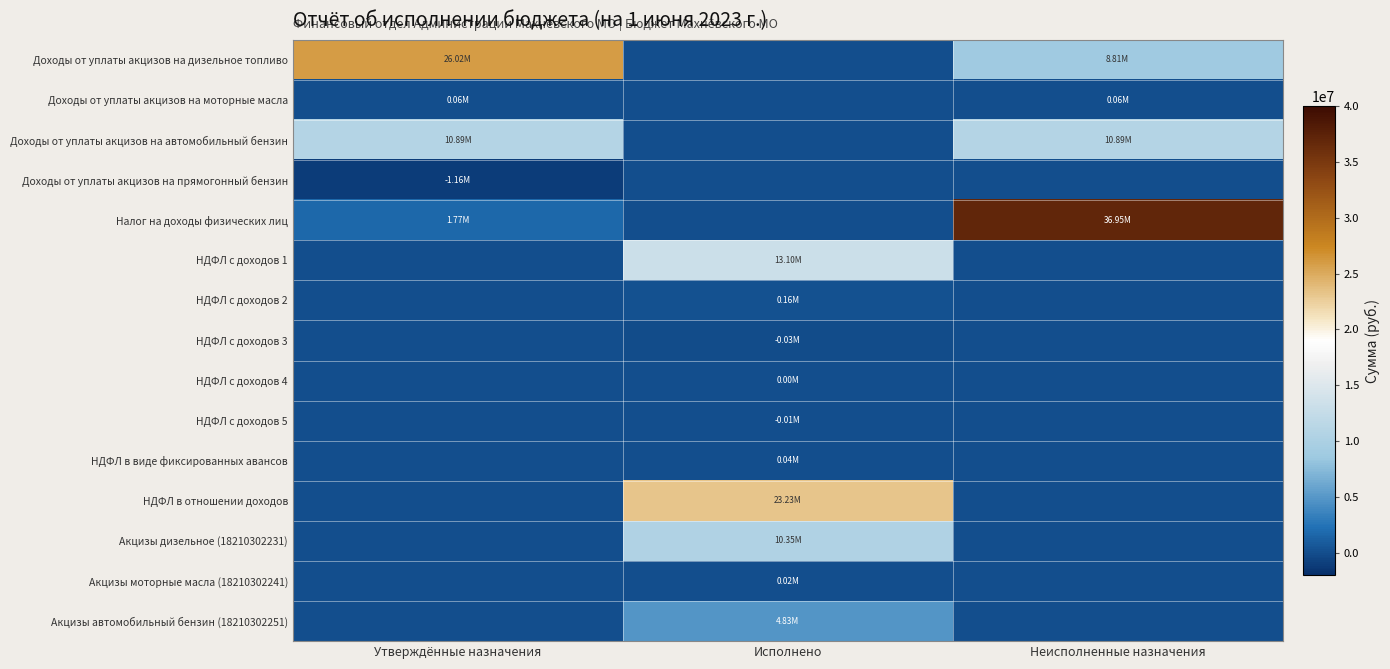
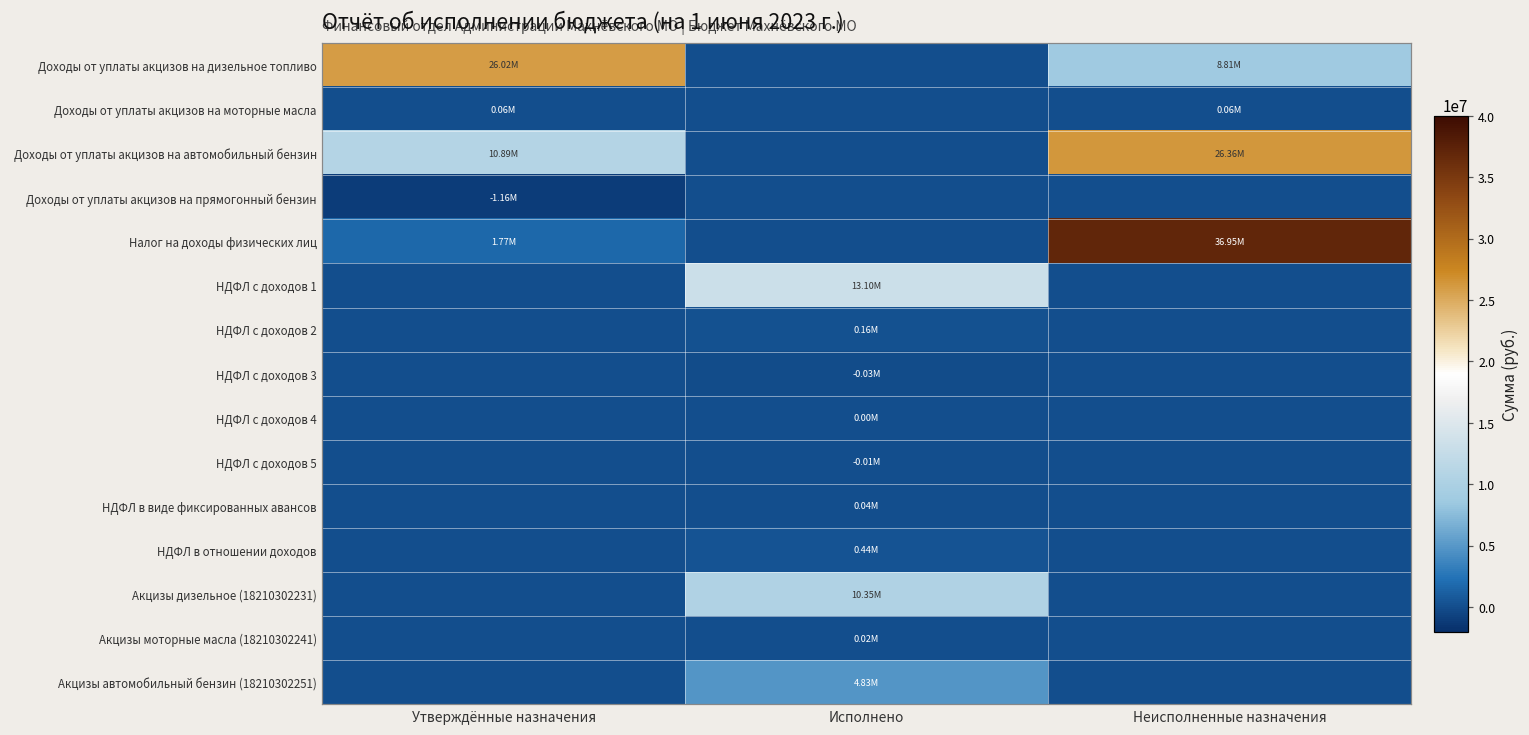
Доходы от уплаты акцизов на автомобильный бензин, Неисполненные назначения: 10.89M -> 26.36M
НДФЛ в отношении доходов, Исполнено: 23.23M -> 0.44M
